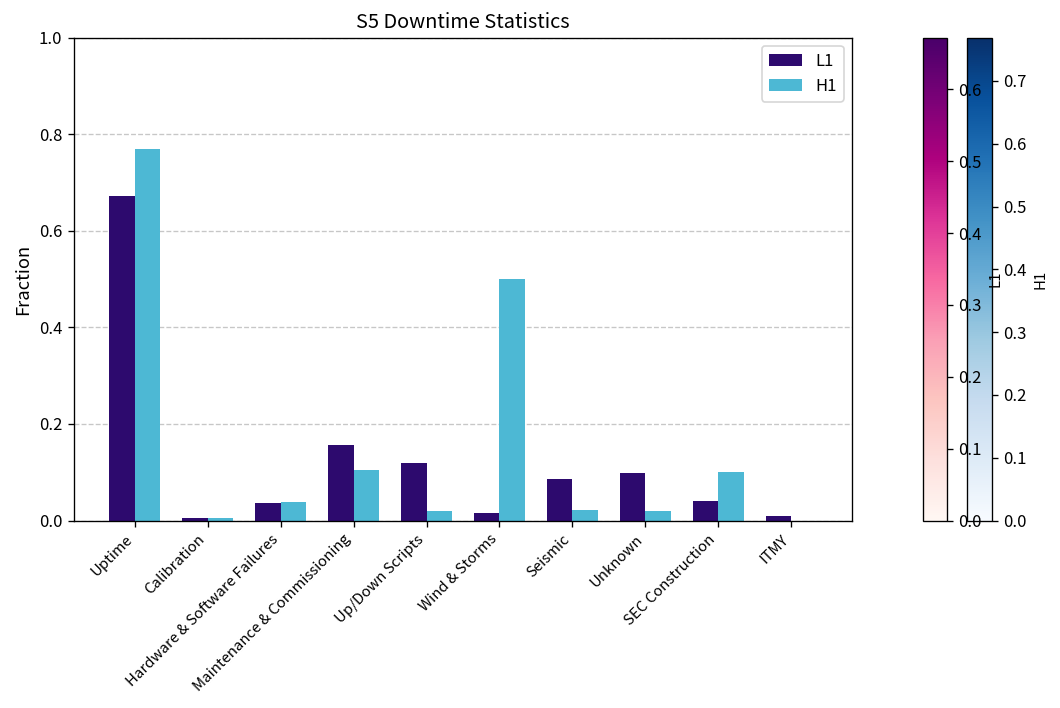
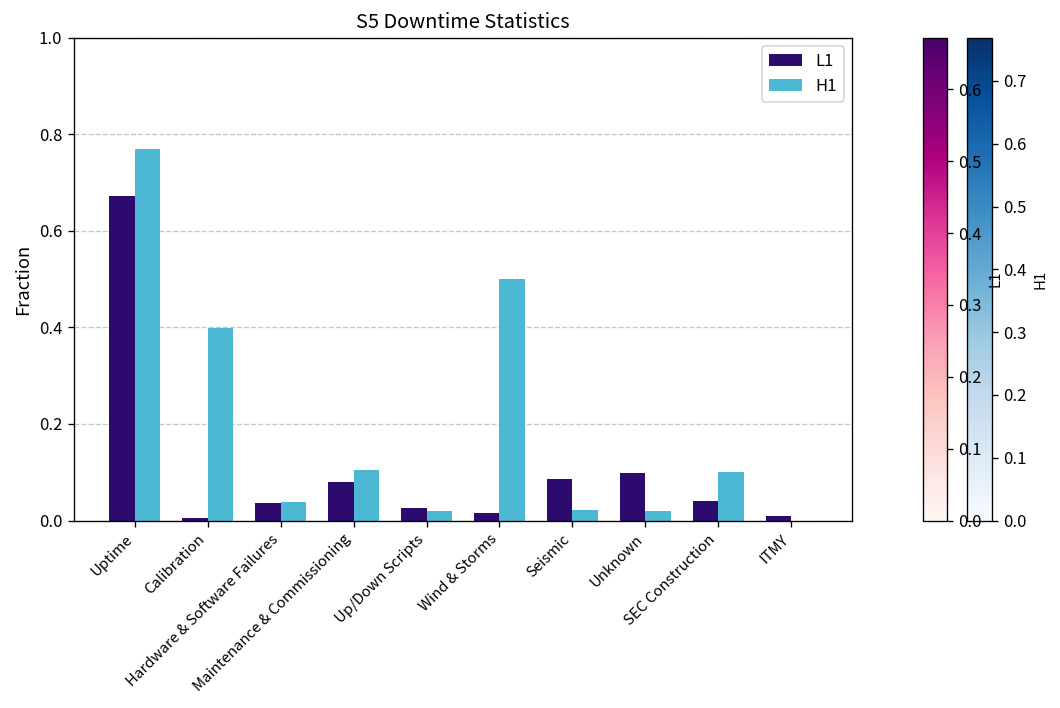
H1, Calibration: 0.01 -> 0.40
L1, Maintenance & Commissioning: 0.16 -> 0.08
L1, Up/Down Scripts: 0.12 -> 0.03
